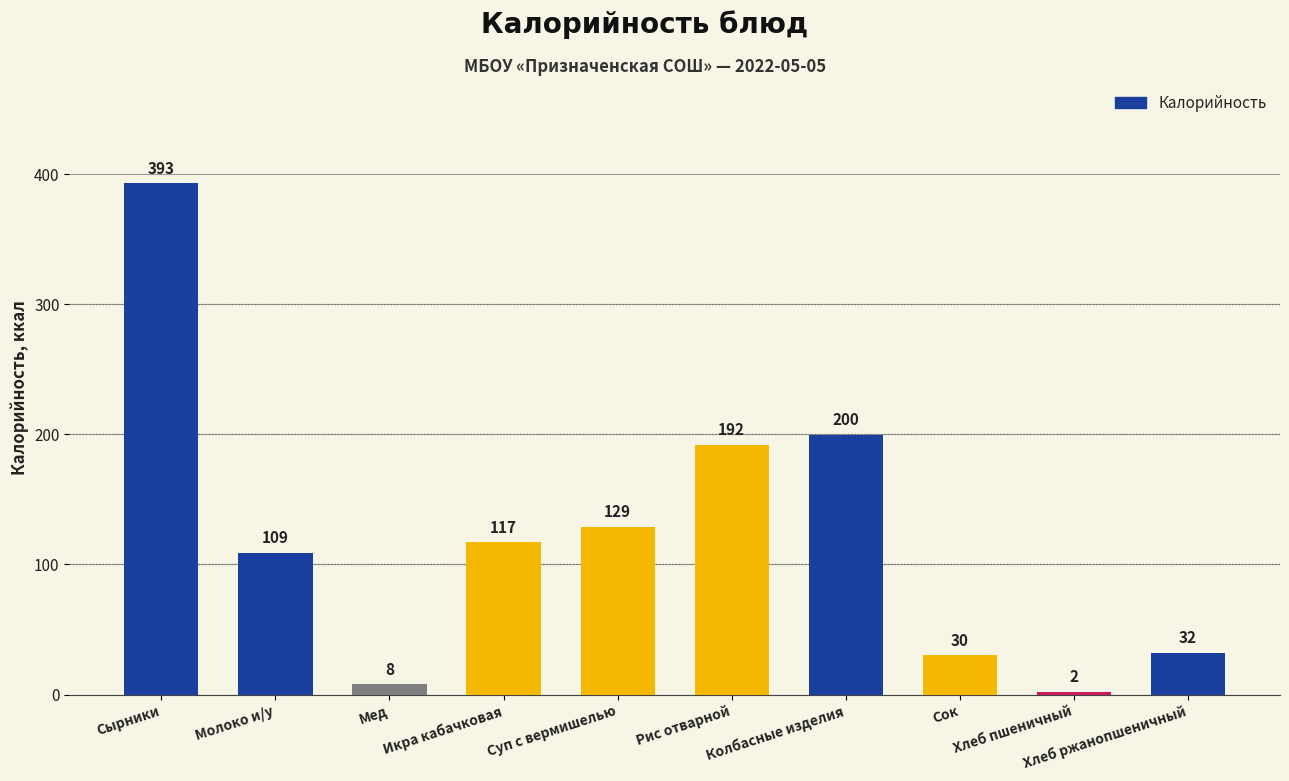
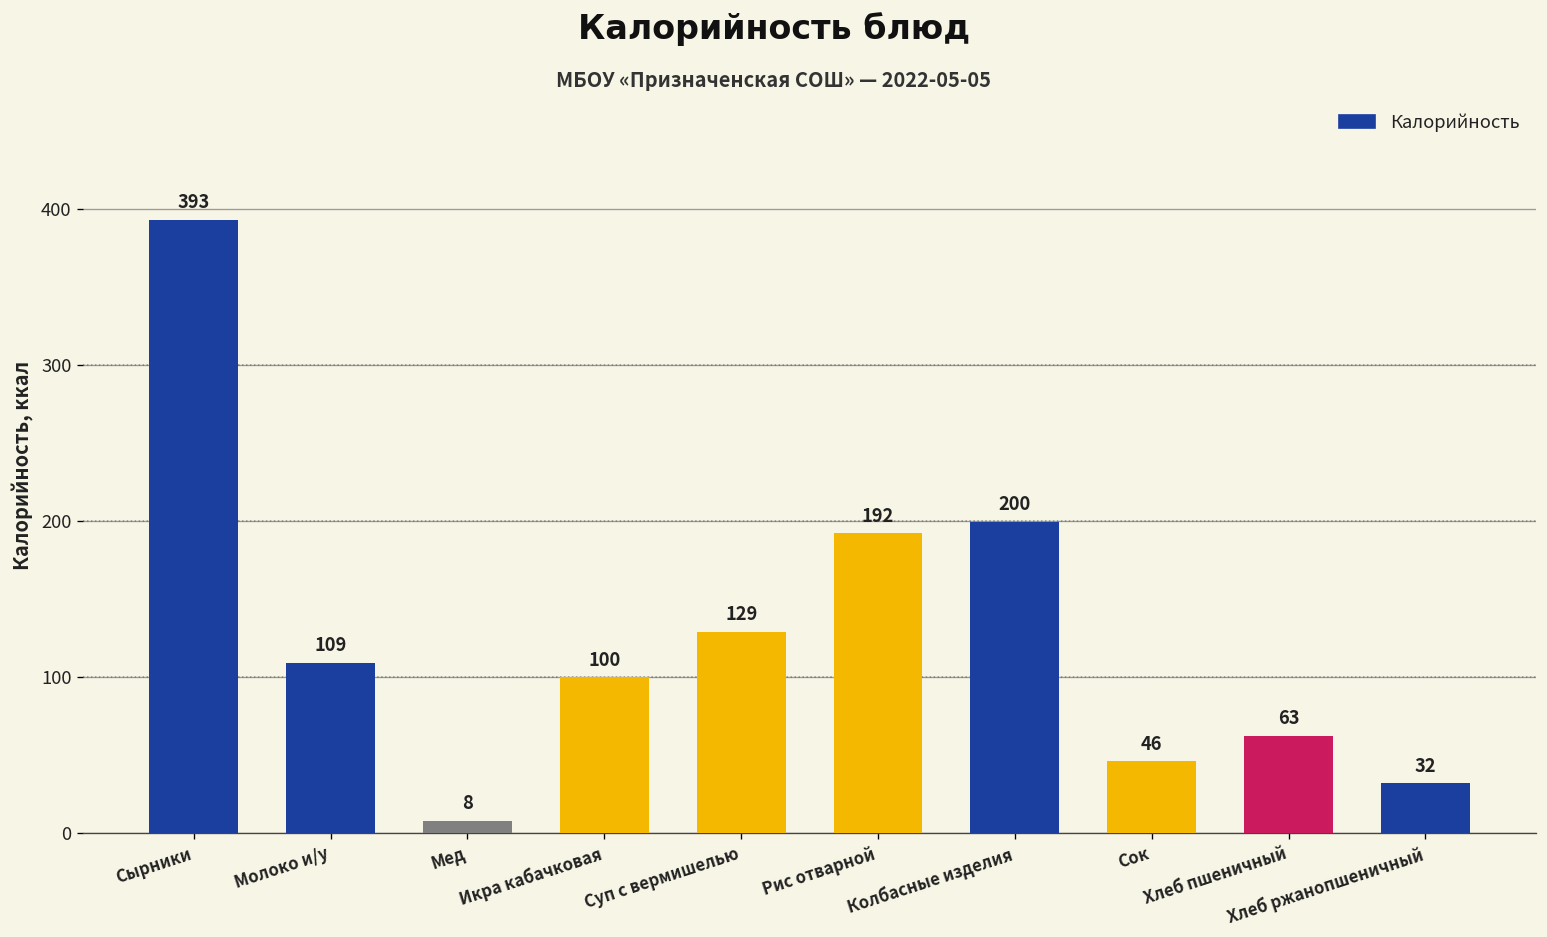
Икра кабачковая: 117 -> 100
Сок: 30 -> 46
Хлеб пшеничный: 2 -> 63
